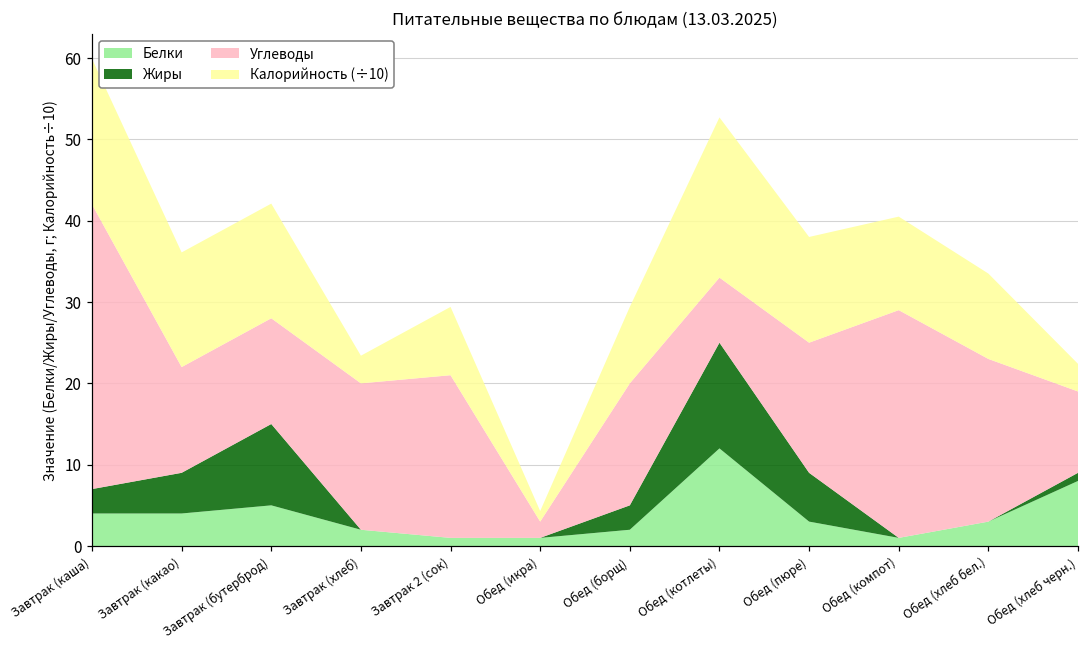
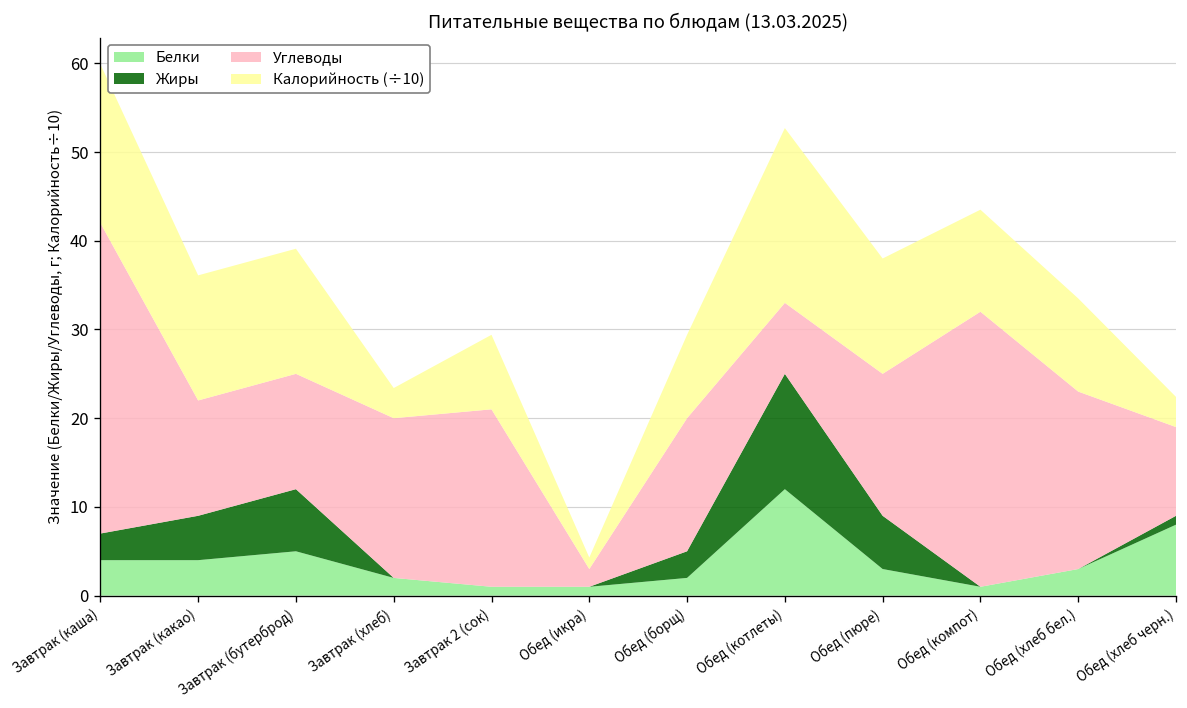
Жиры, Завтрак (бутерброд): 10 -> 7
Углеводы, Обед (компот): 28 -> 31
